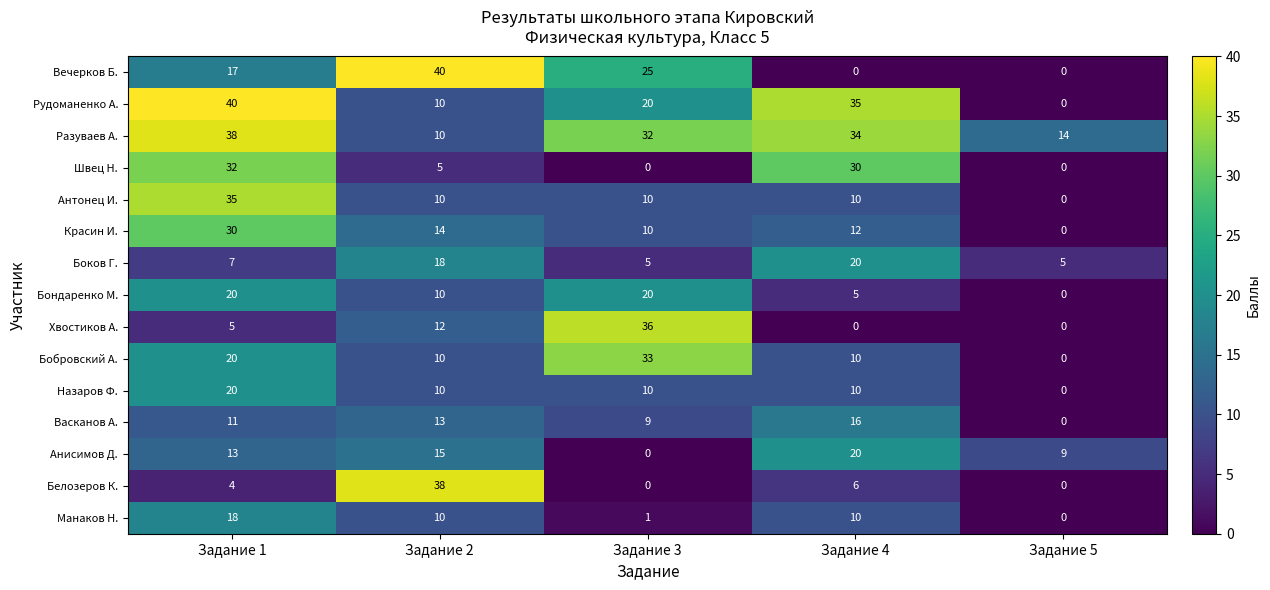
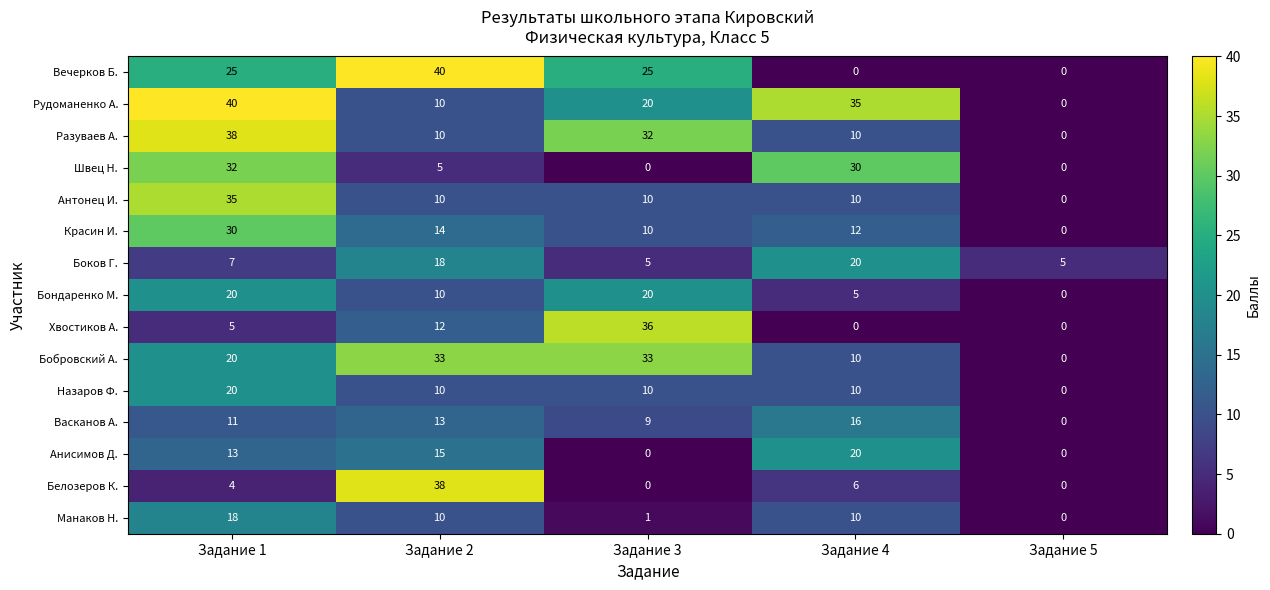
Вечерков Б., Задание 1: 17 -> 25
Разуваев А., Задание 4: 34 -> 10
Разуваев А., Задание 5: 14 -> 0
Бобровский А., Задание 2: 10 -> 33
Анисимов Д., Задание 5: 9 -> 0
